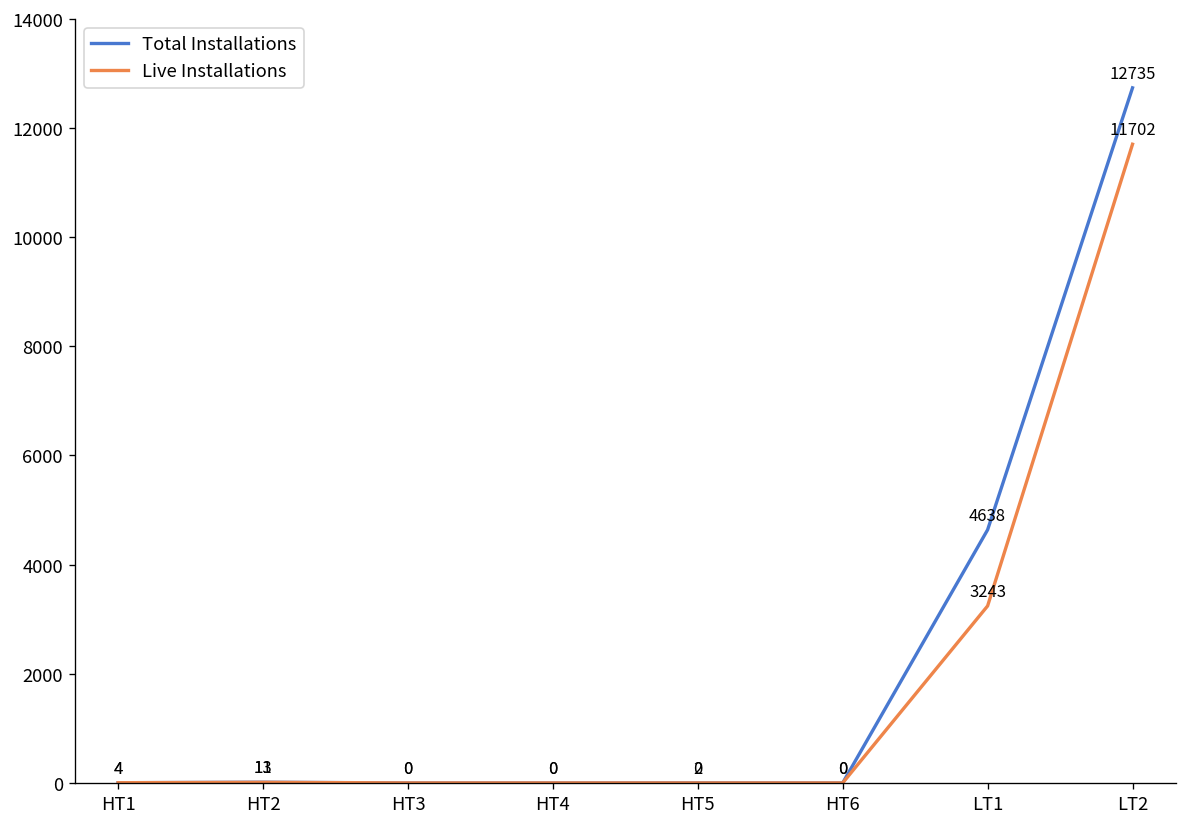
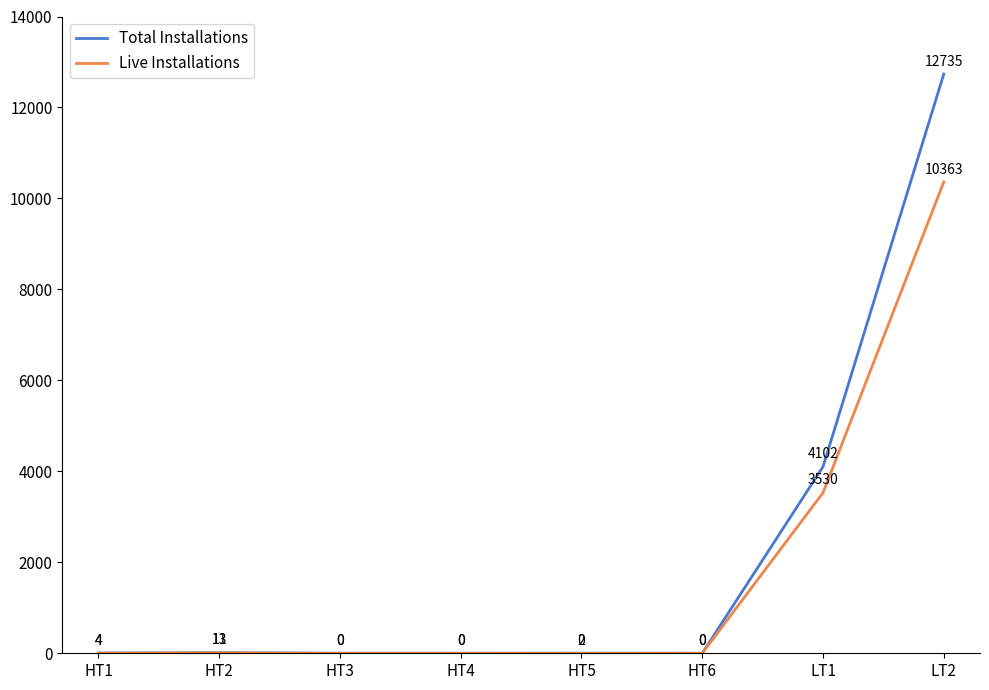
Total Installations, LT1: 4638 -> 4102
Live Installations, LT1: 3243 -> 3530
Live Installations, LT2: 11702 -> 10363
